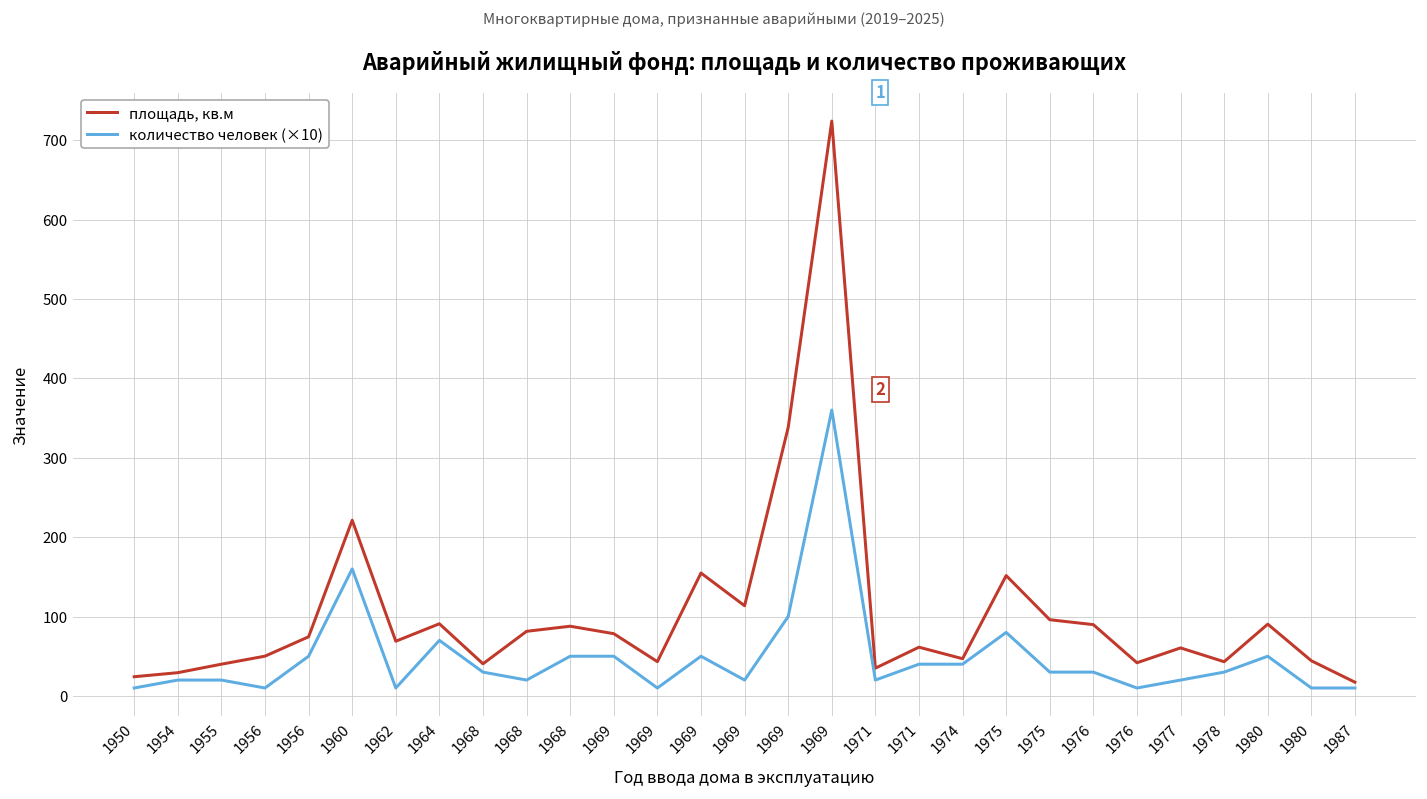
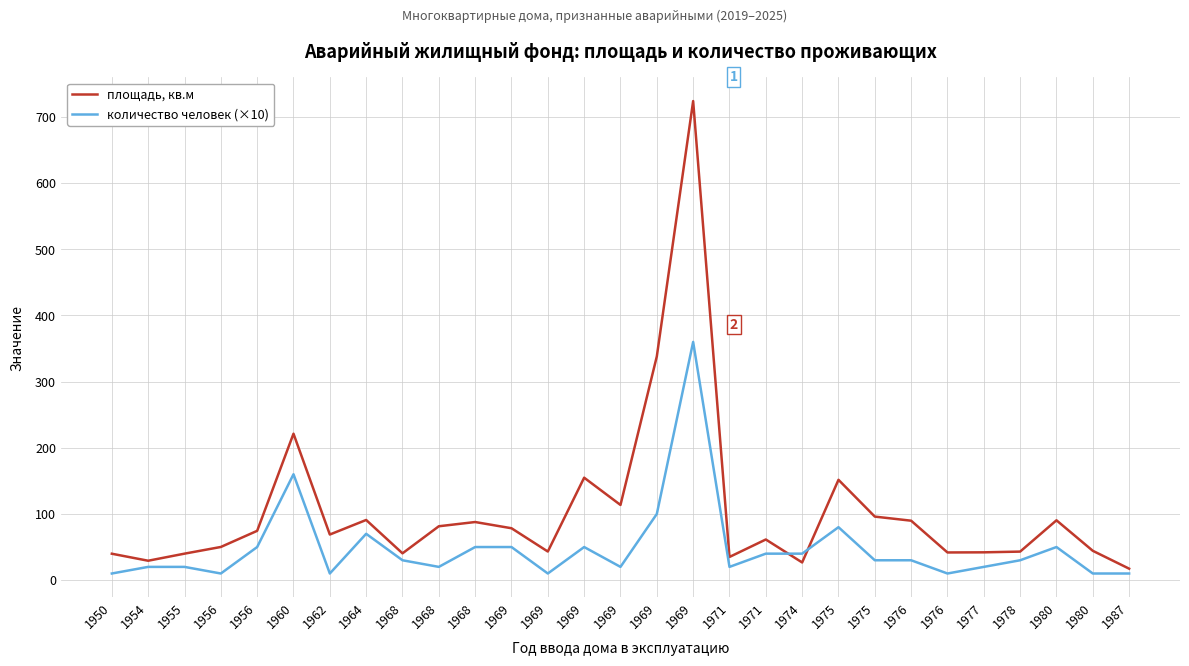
площадь, кв.м, 1950: 20 -> 40
площадь, кв.м, 1974: 50 -> 30
площадь, кв.м, 1977: 60 -> 40
